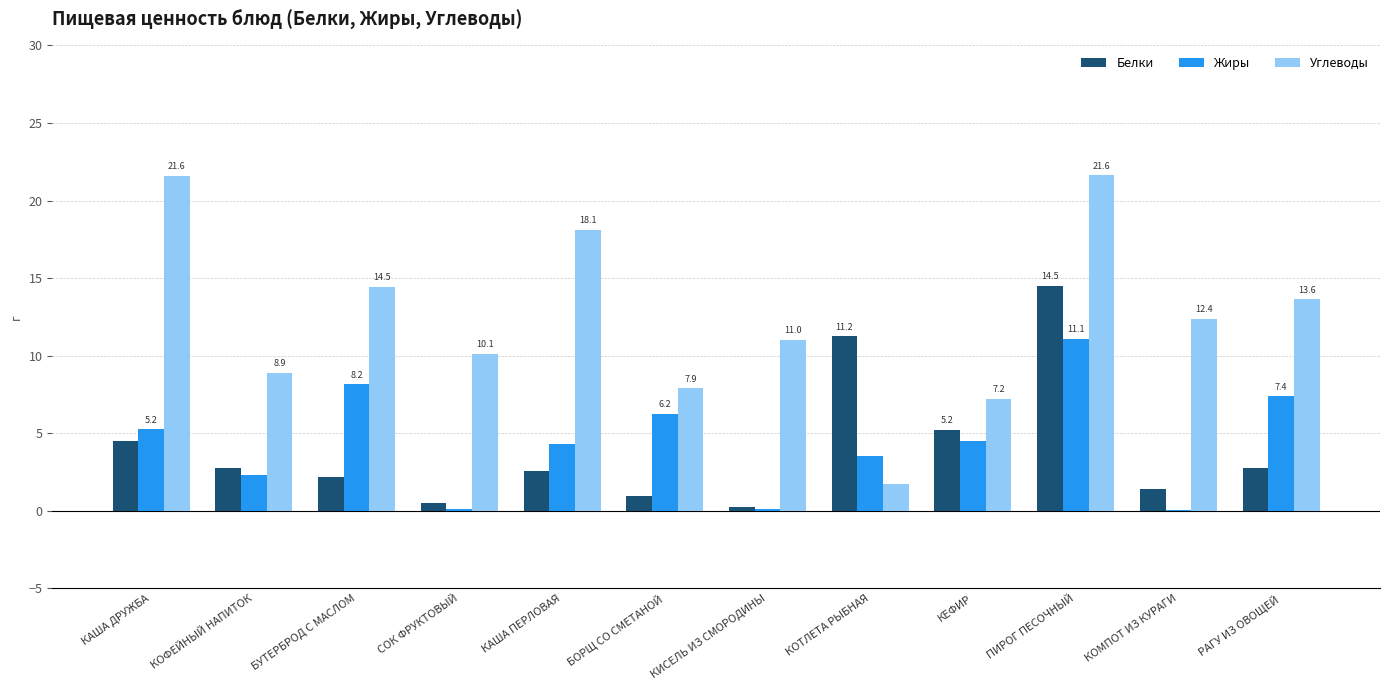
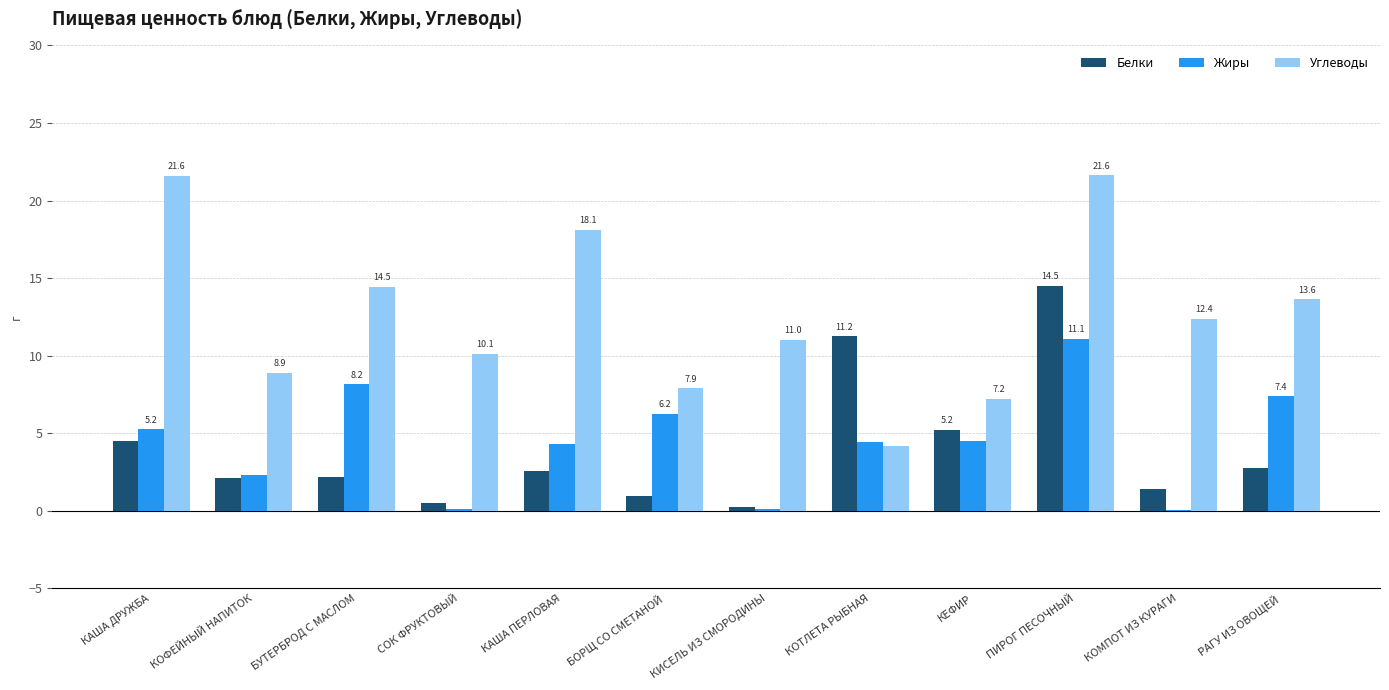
Белки, КОФЕЙНЫЙ НАПИТОК: 2.8 -> 2.1
Жиры, КОТЛЕТА РЫБНАЯ: 3.5 -> 4.5
Углеводы, КОТЛЕТА РЫБНАЯ: 1.7 -> 4.2
